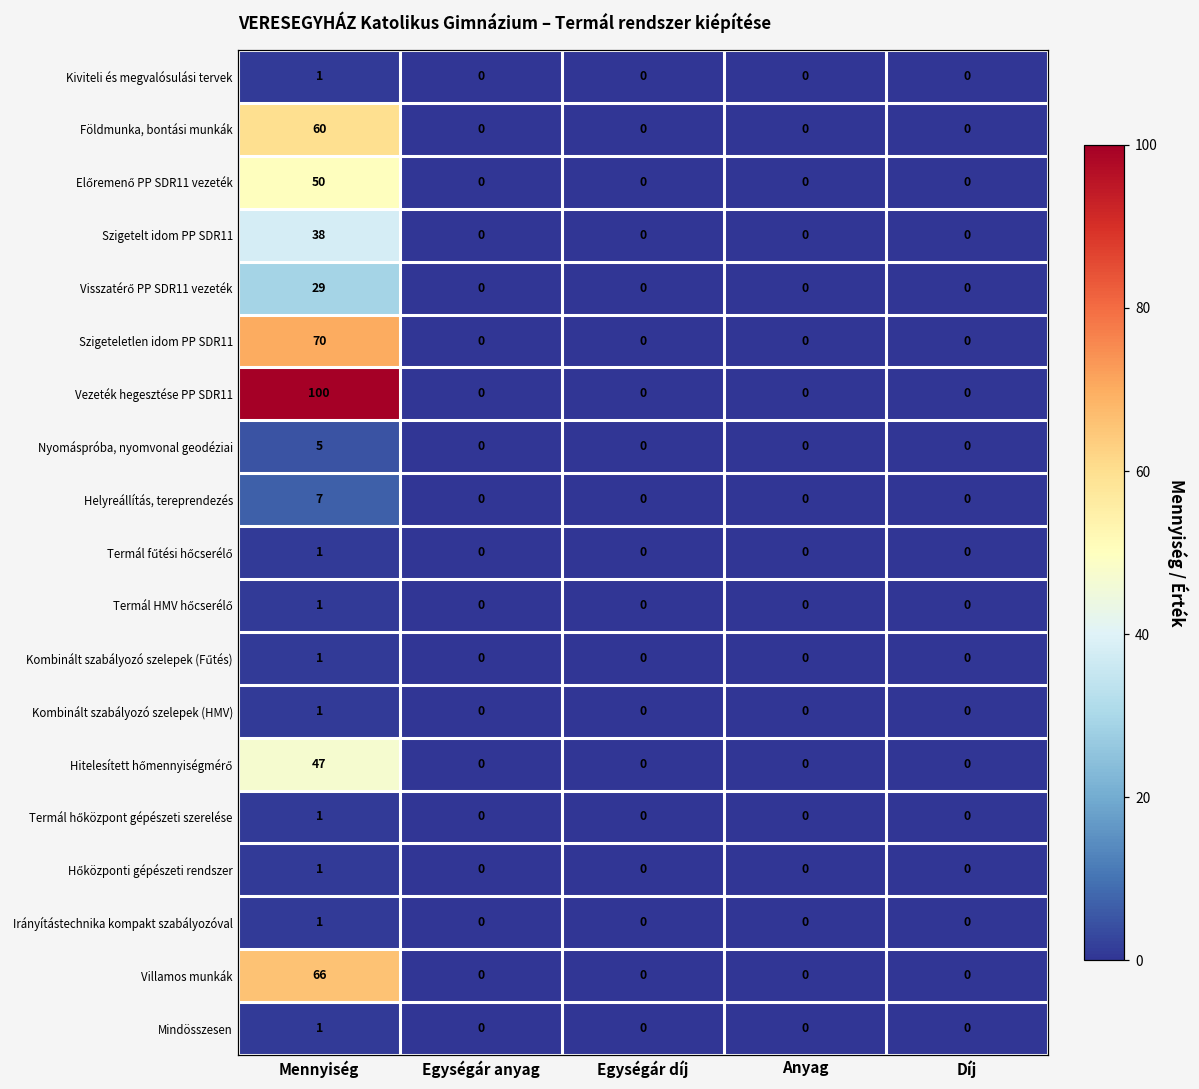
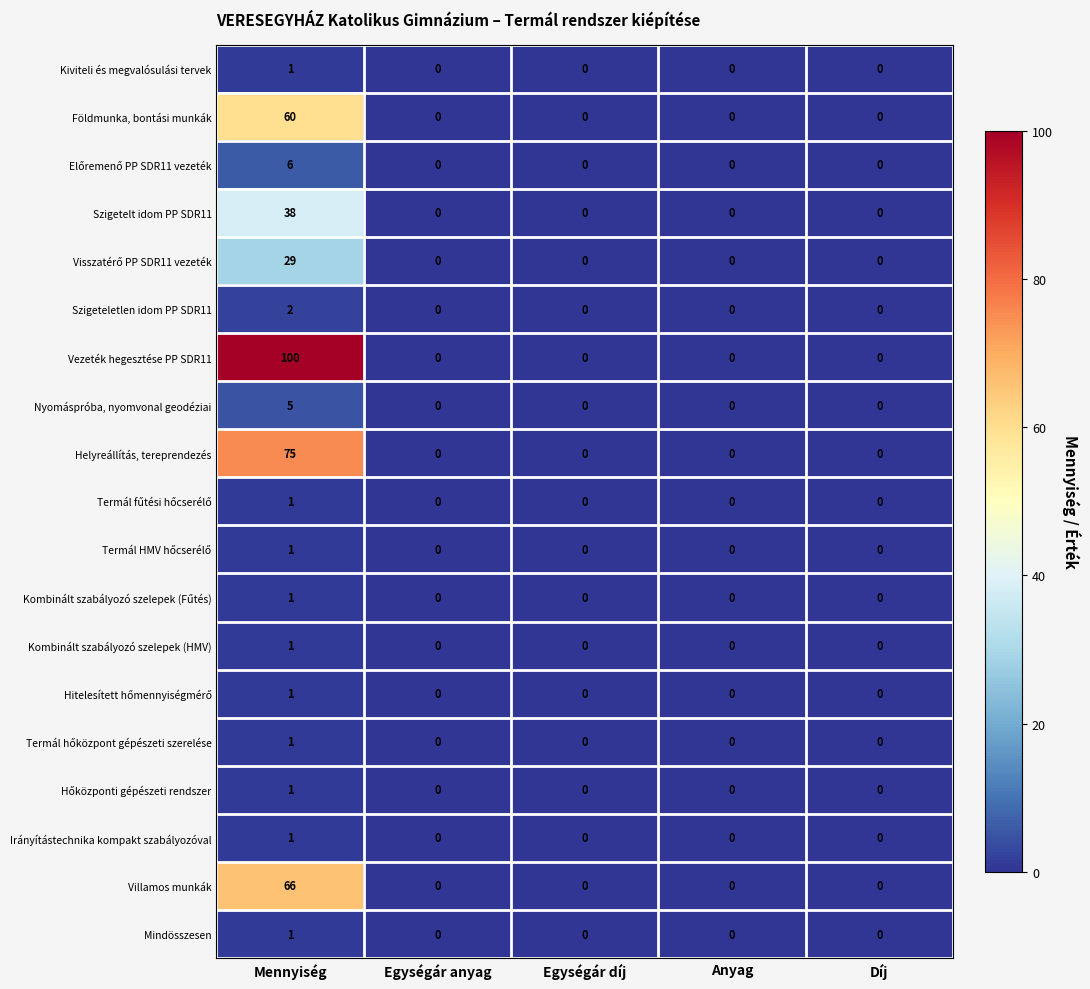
Előremenő PP SDR11 vezeték, Mennyiség: 50 -> 6
Szigeteletlen idom PP SDR11, Mennyiség: 70 -> 2
Helyreállítás, tereprendezés, Mennyiség: 7 -> 75
Hitelesített hőmennyiségmérő, Mennyiség: 47 -> 1
